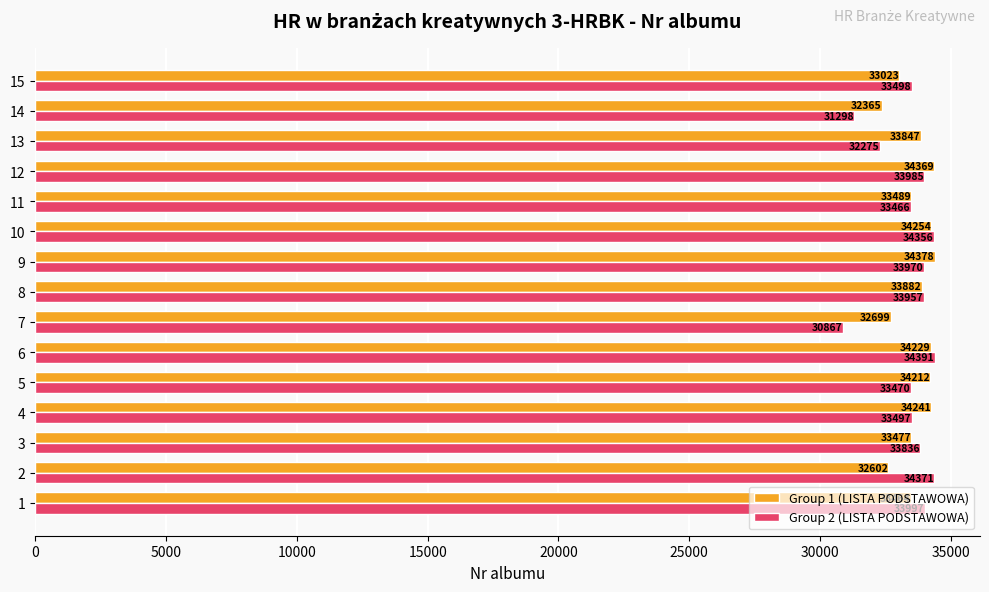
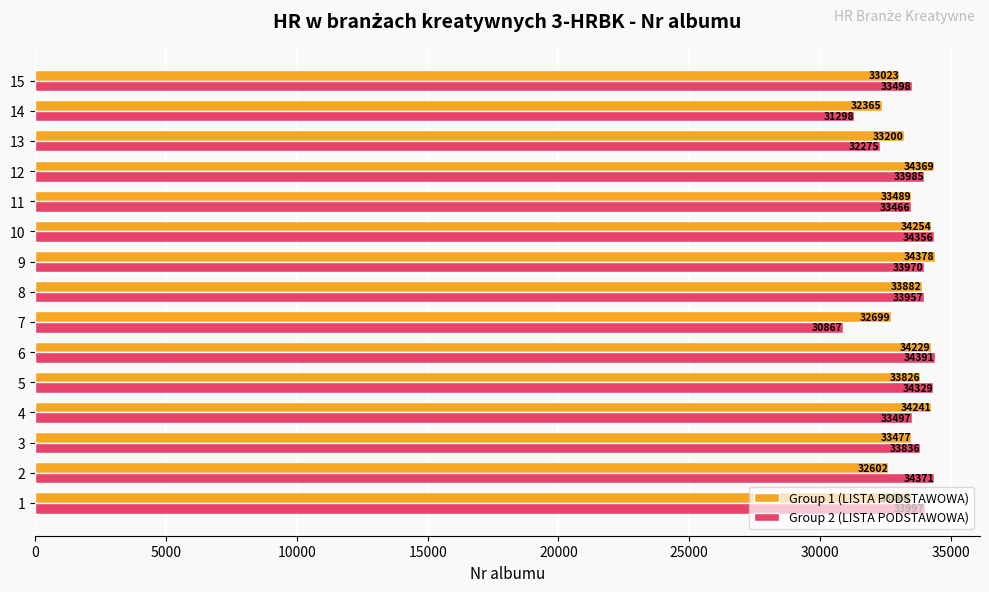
Group 1 (LISTA PODSTAWOWA), 13: 33847 -> 33200
Group 1 (LISTA PODSTAWOWA), 5: 34212 -> 33826
Group 2 (LISTA PODSTAWOWA), 5: 33470 -> 34329
